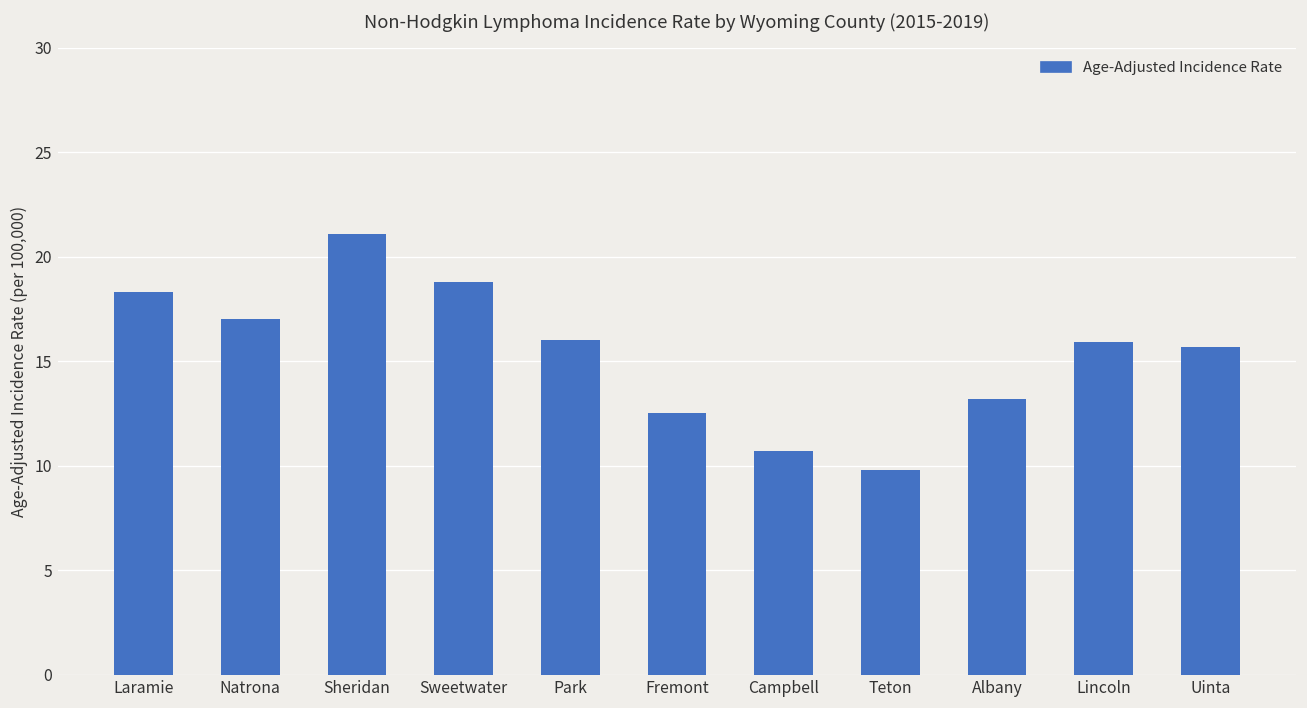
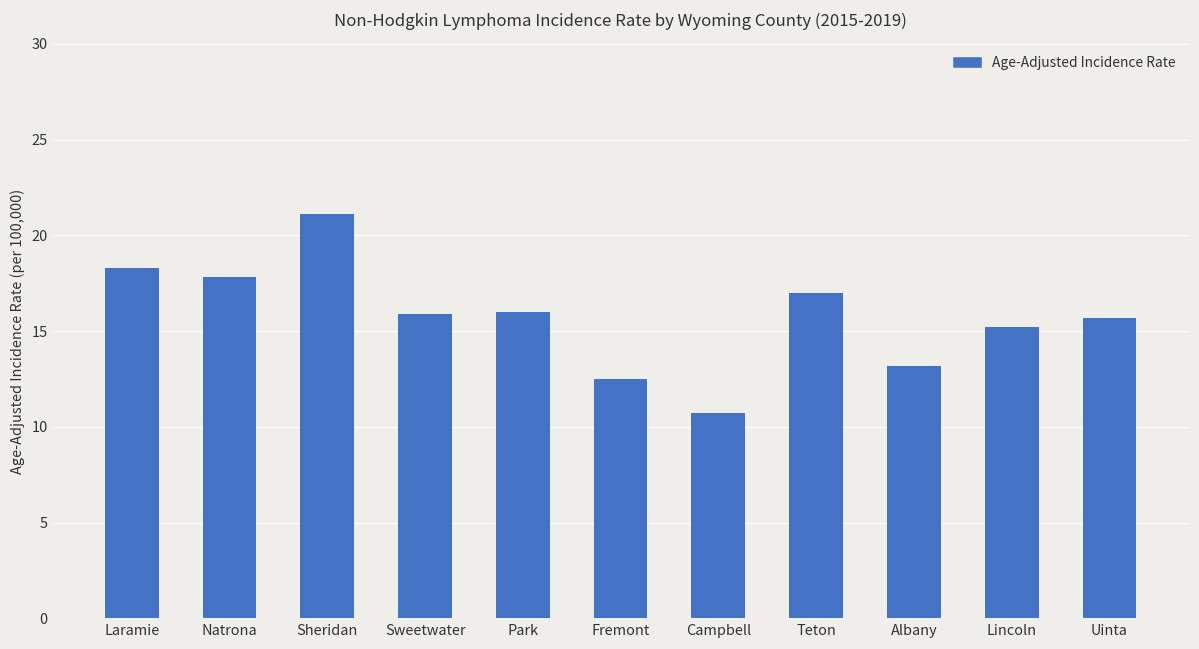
Natrona: 17.0 -> 17.8
Sweetwater: 18.8 -> 15.9
Teton: 9.8 -> 17.0
Lincoln: 15.9 -> 15.2
